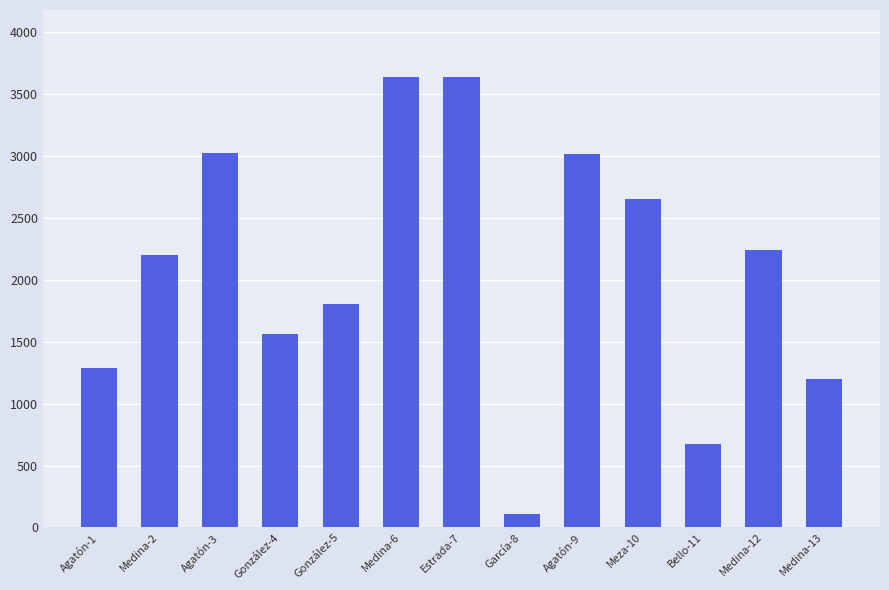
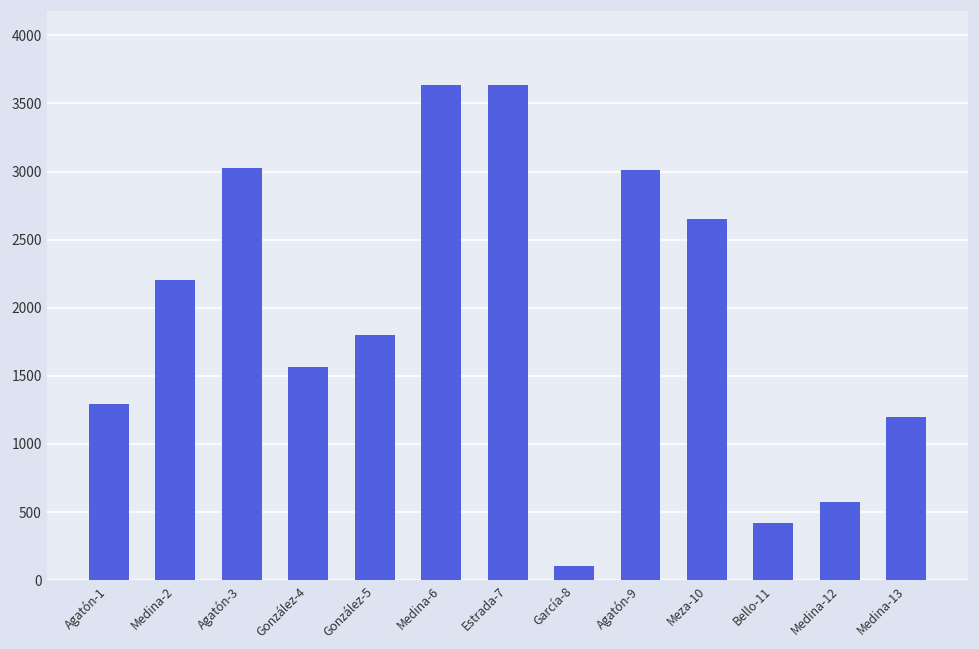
Bello-11: 680 -> 420
Medina-12: 2240 -> 570
